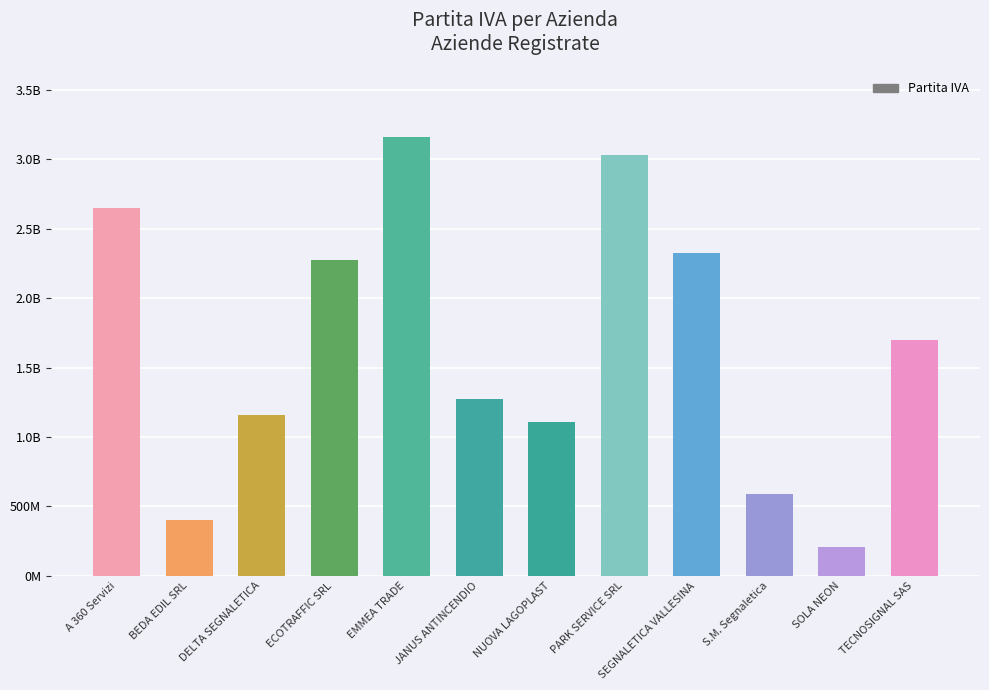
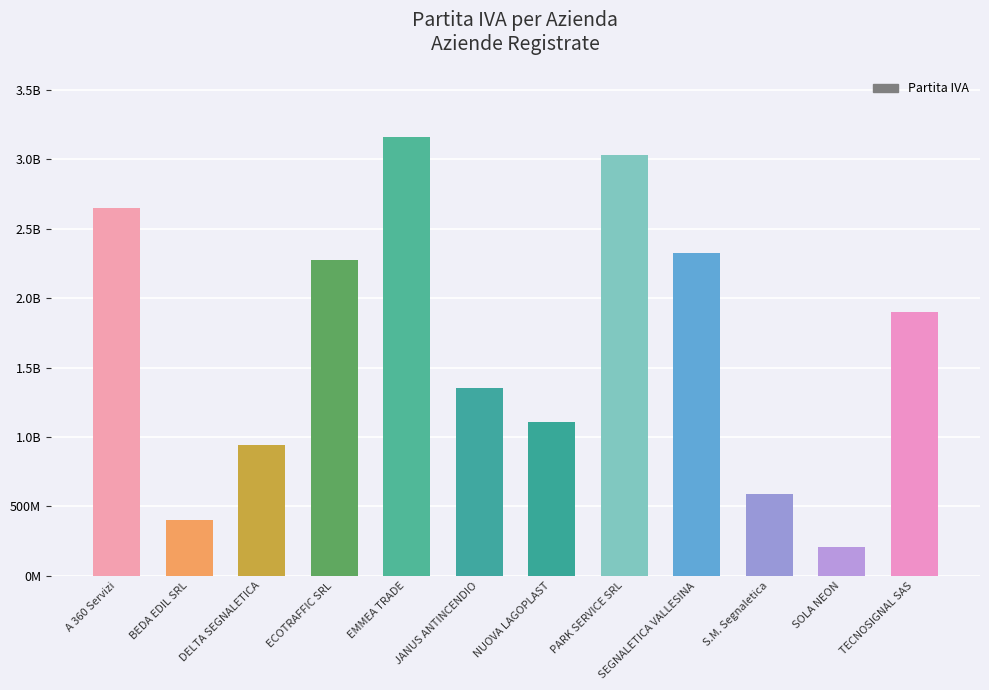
DELTA SEGNALETICA: 1160000000 -> 940000000
JANUS ANTINCENDIO: 1270000000 -> 1350000000
TECNOSIGNAL SAS: 1700000000 -> 1900000000
